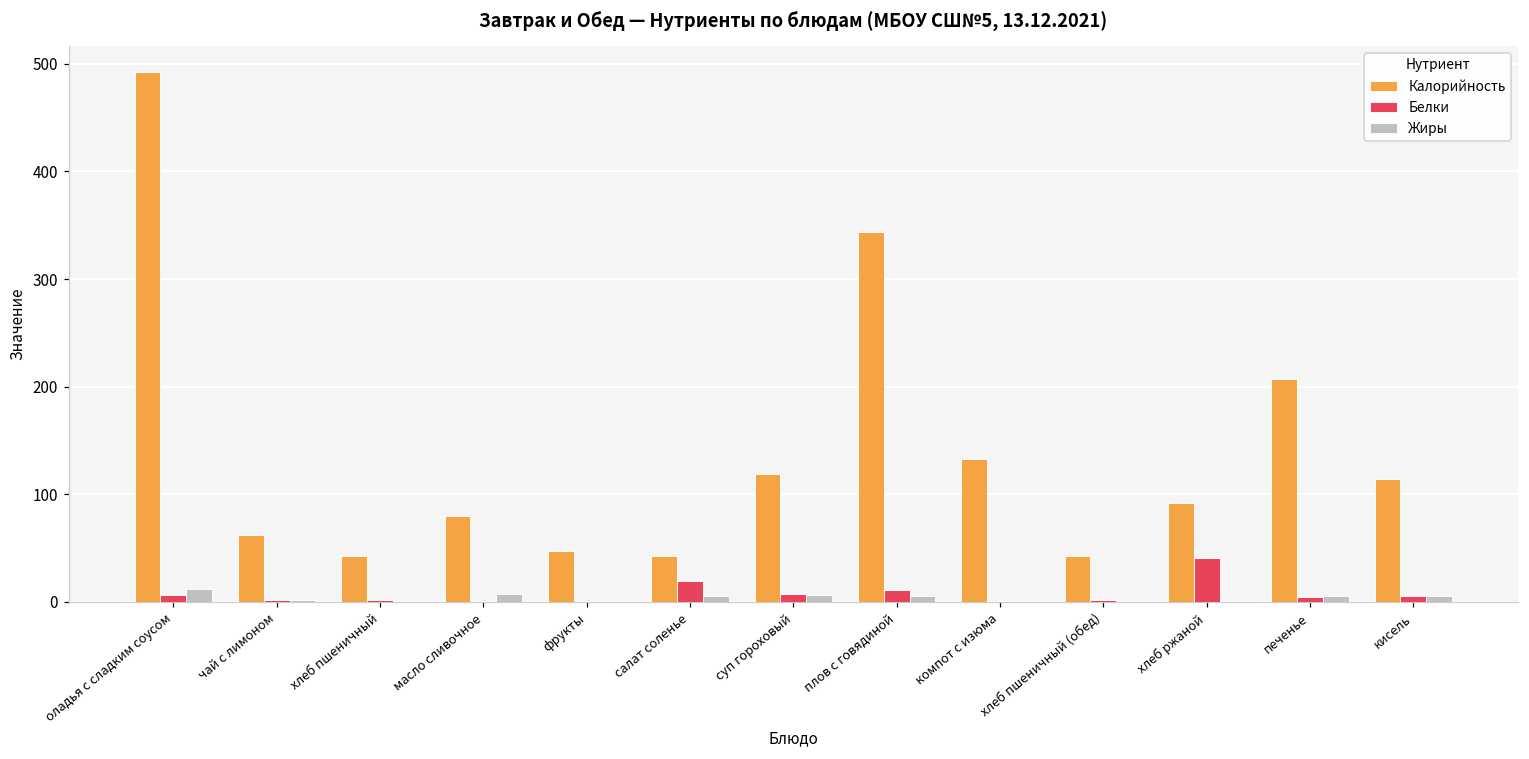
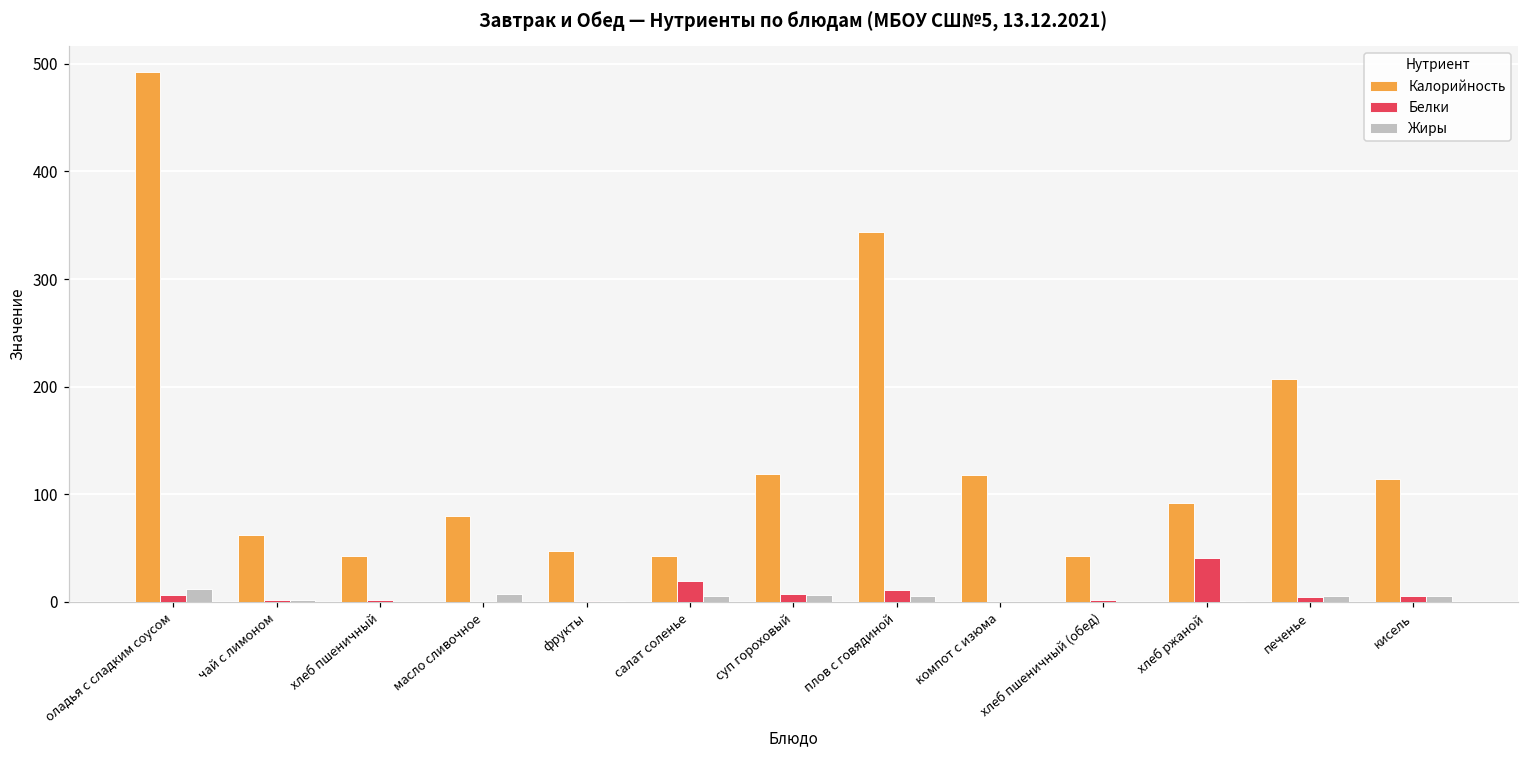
Калорийность, компот с изюма: 130 -> 120
